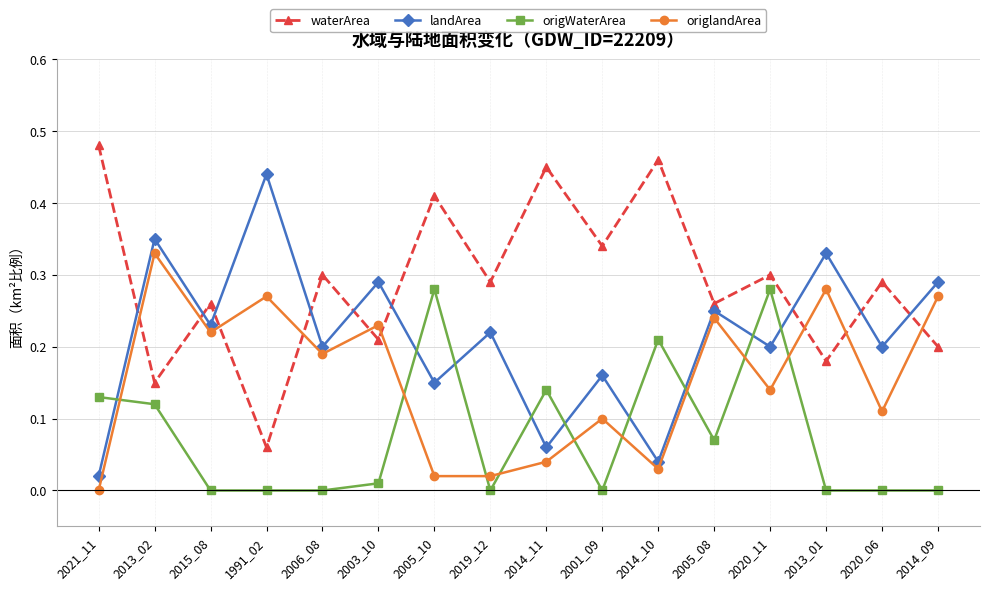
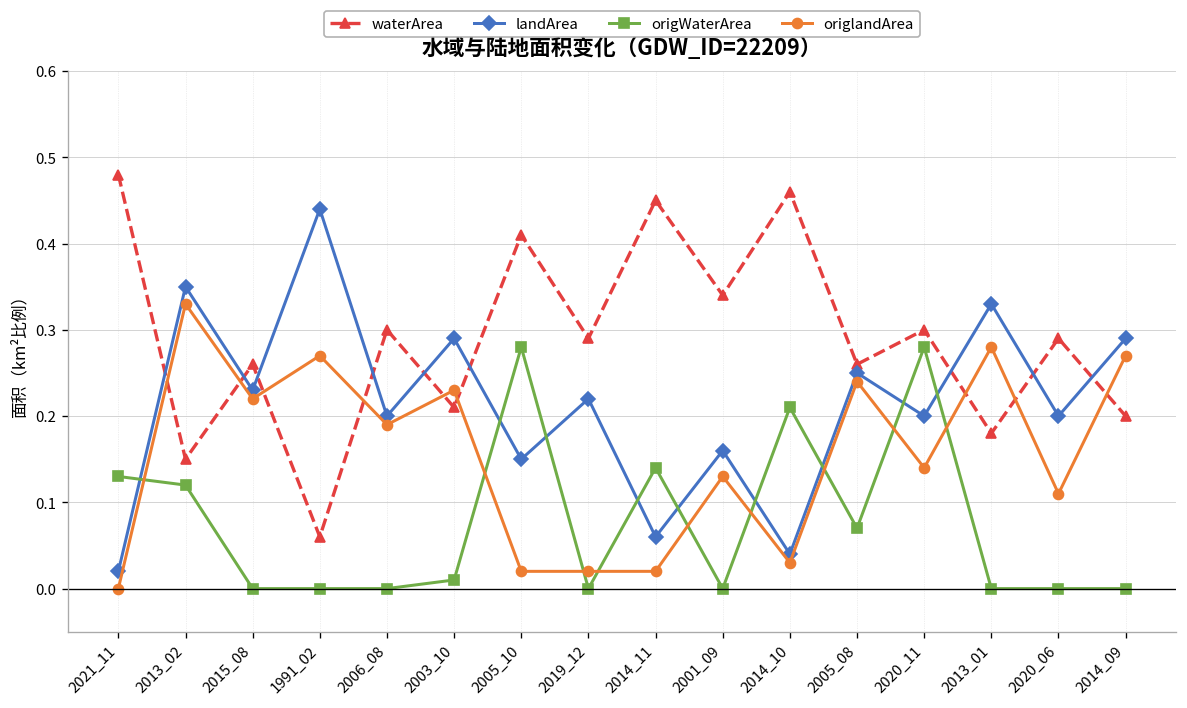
origlandArea, 2014_11: 0.04 -> 0.02
origlandArea, 2001_09: 0.10 -> 0.13
